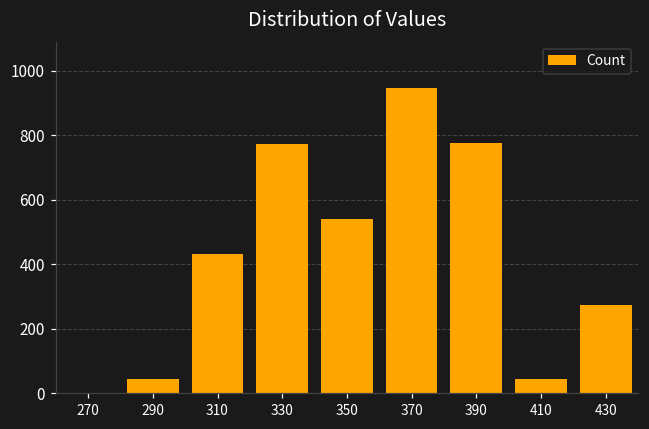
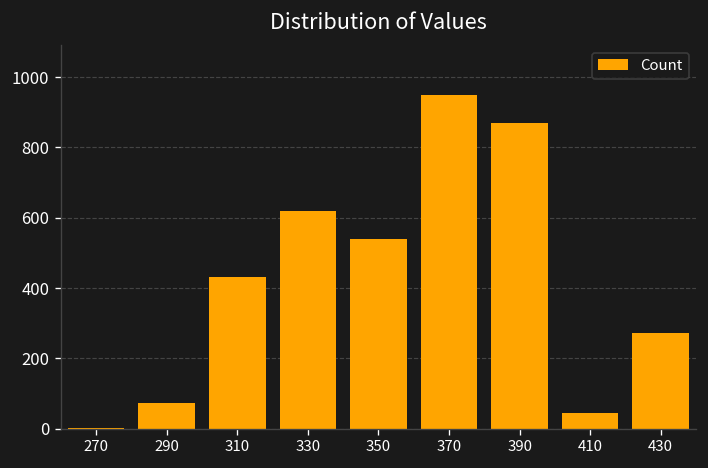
290: 50 -> 70
330: 770 -> 620
390: 780 -> 870
